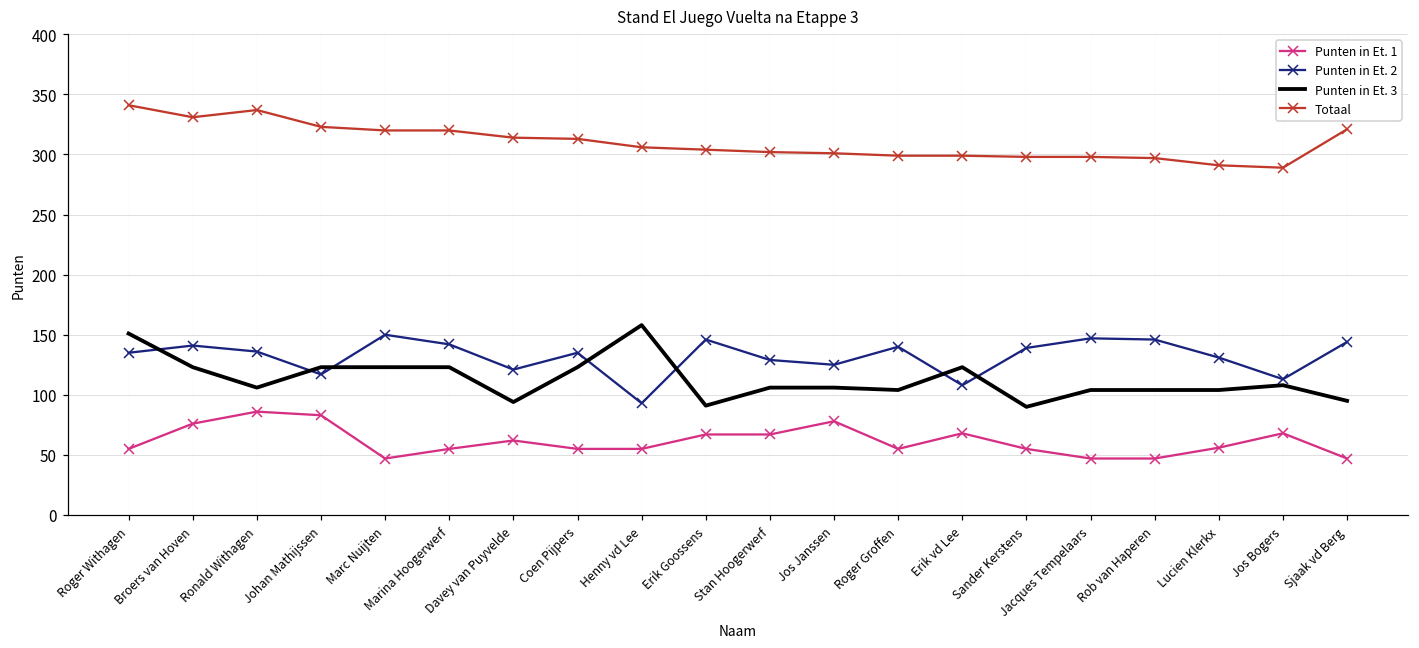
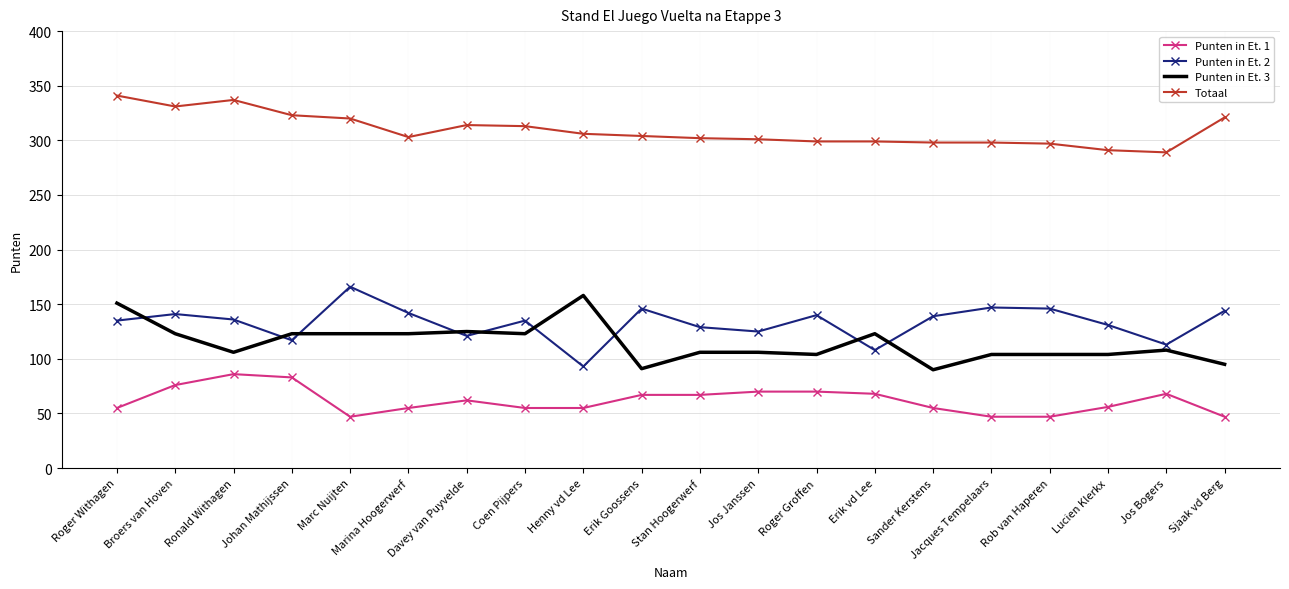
Punten in Et. 2, Marc Nuijten: 150 -> 166
Totaal, Marina Hoogerwerf: 320 -> 303
Punten in Et. 3, Davey van Puyvelde: 94 -> 125
Punten in Et. 1, Jos Janssen: 78 -> 70
Punten in Et. 1, Roger Groffen: 55 -> 70
